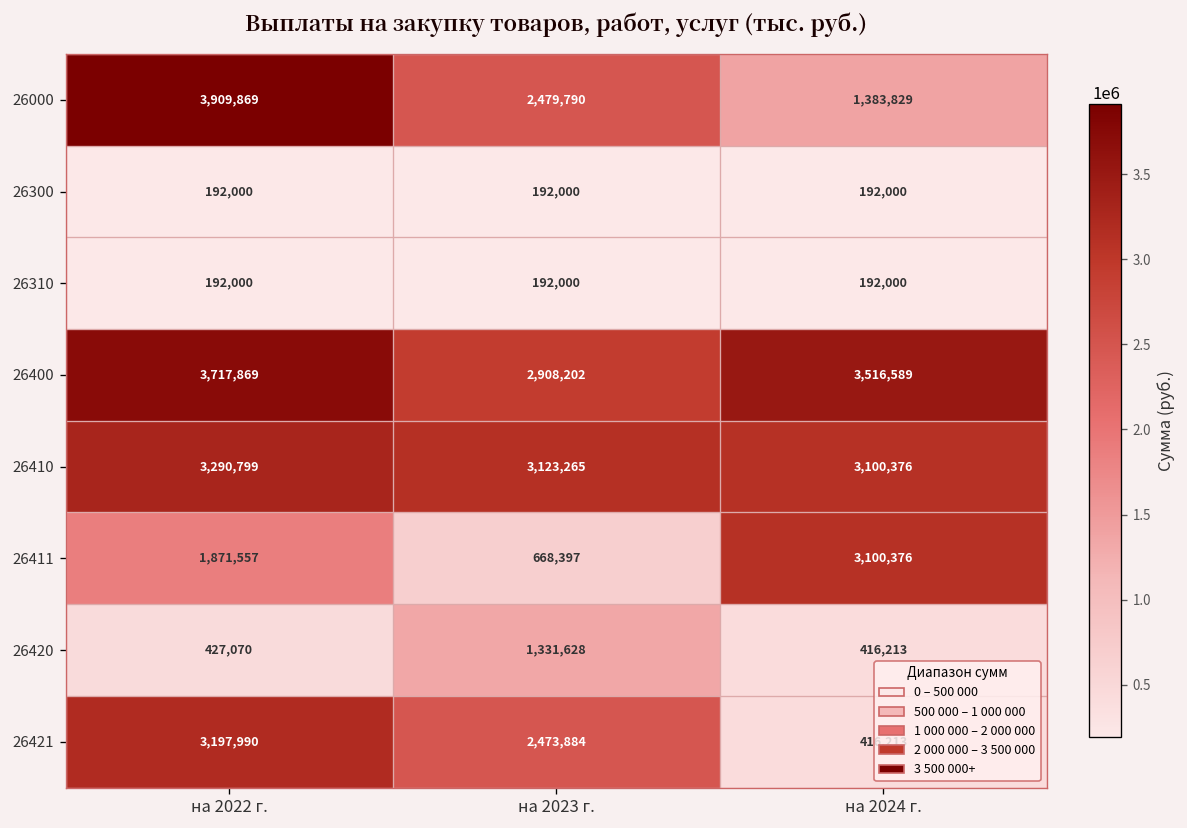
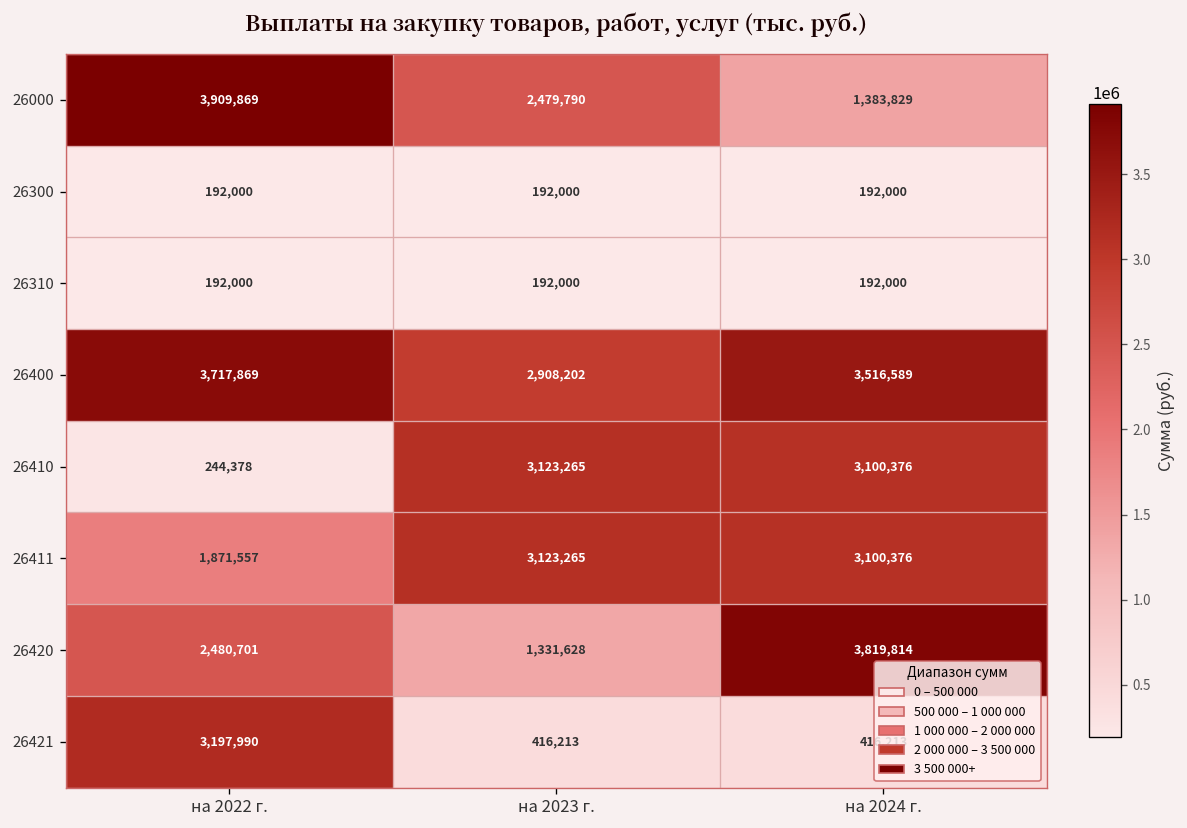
26410, на 2022 г.: 3,290,799 -> 244,378
26411, на 2023 г.: 668,397 -> 3,123,265
26420, на 2022 г.: 427,070 -> 2,480,701
26420, на 2024 г.: 416,213 -> 3,819,814
26421, на 2023 г.: 2,473,884 -> 416,213
